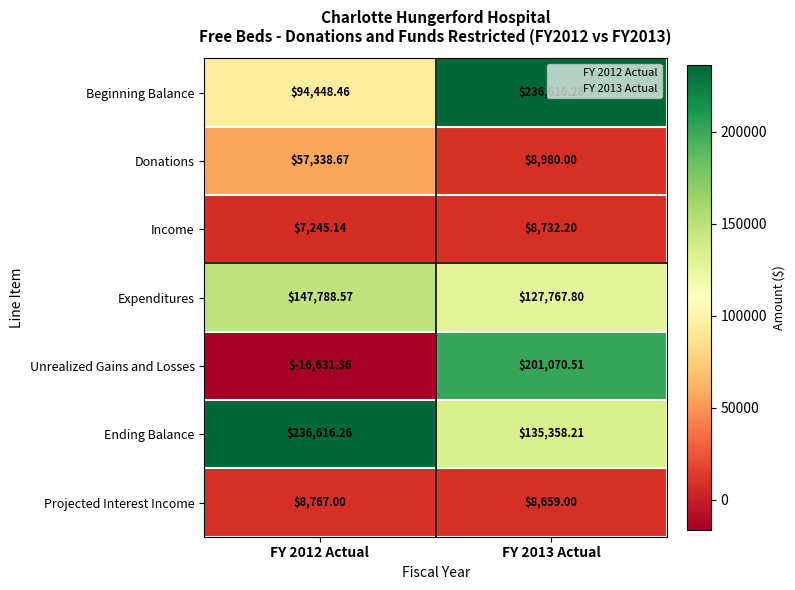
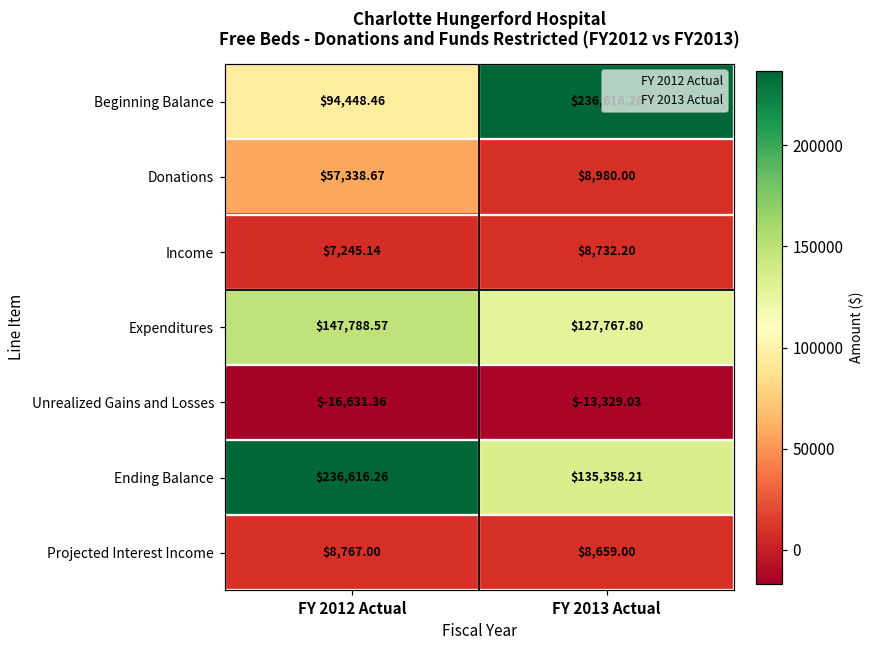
Unrealized Gains and Losses, FY 2013 Actual: $201,070.51 -> $-13,329.03
